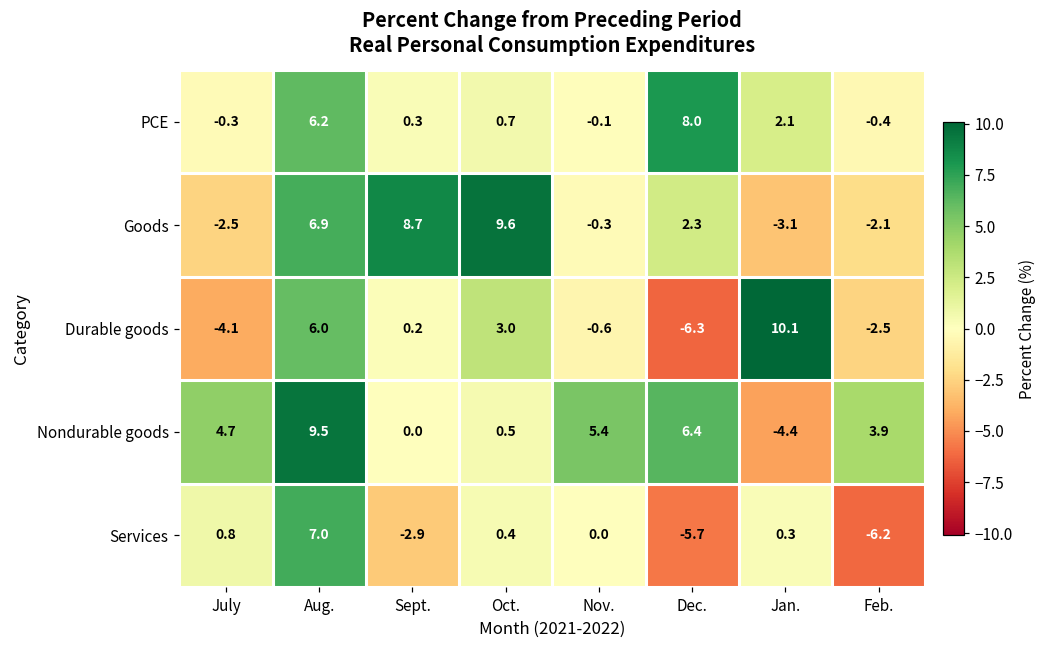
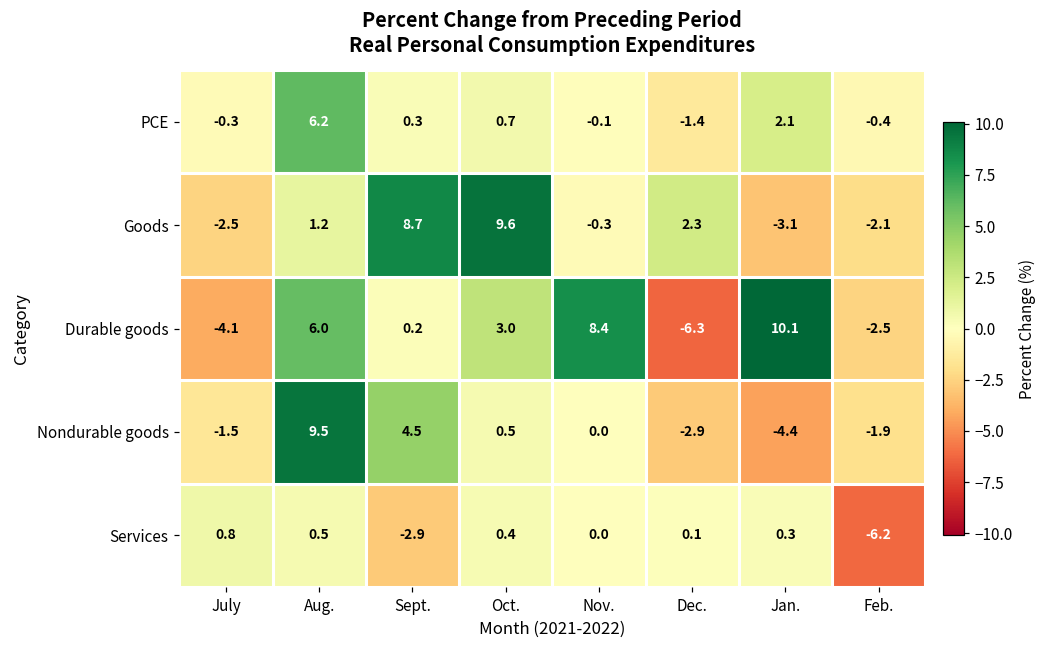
PCE, Dec.: 8.0 -> -1.4
Goods, Aug.: 6.9 -> 1.2
Durable goods, Nov.: -0.6 -> 8.4
Nondurable goods, July: 4.7 -> -1.5
Nondurable goods, Sept.: 0.0 -> 4.5
Nondurable goods, Nov.: 5.4 -> 0.0
Nondurable goods, Dec.: 6.4 -> -2.9
Nondurable goods, Feb.: 3.9 -> -1.9
Services, Aug.: 7.0 -> 0.5
Services, Dec.: -5.7 -> 0.1
